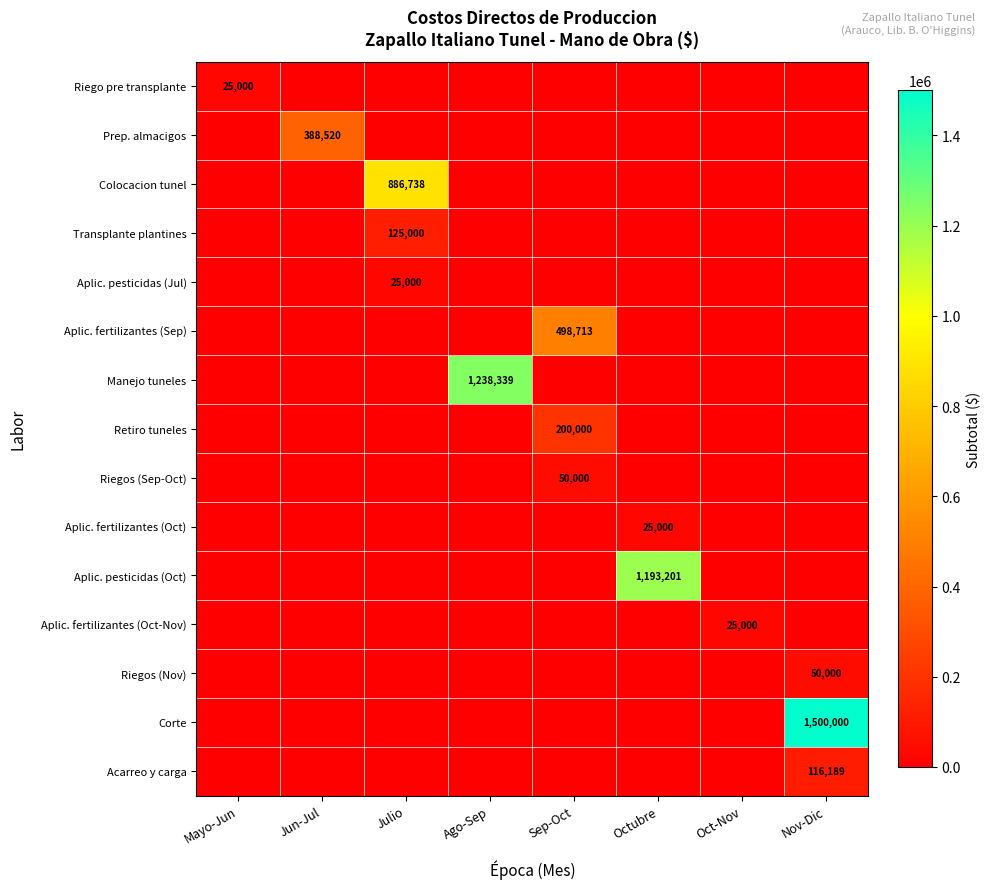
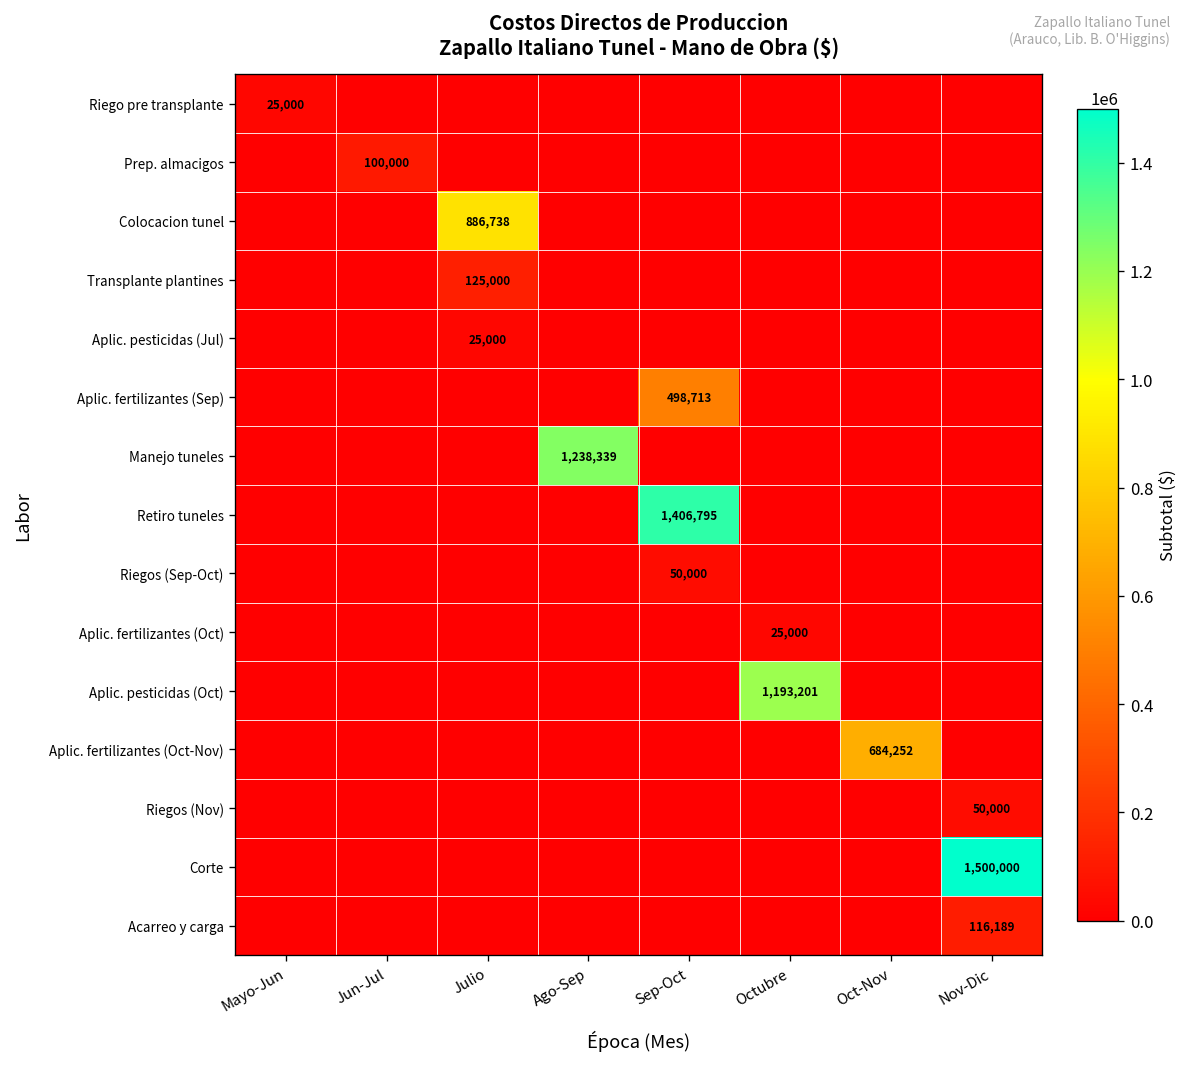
Prep. almacigos, Jun-Jul: 388,520 -> 100,000
Retiro tuneles, Sep-Oct: 200,000 -> 1,406,795
Aplic. fertilizantes (Oct-Nov), Oct-Nov: 25,000 -> 684,252
